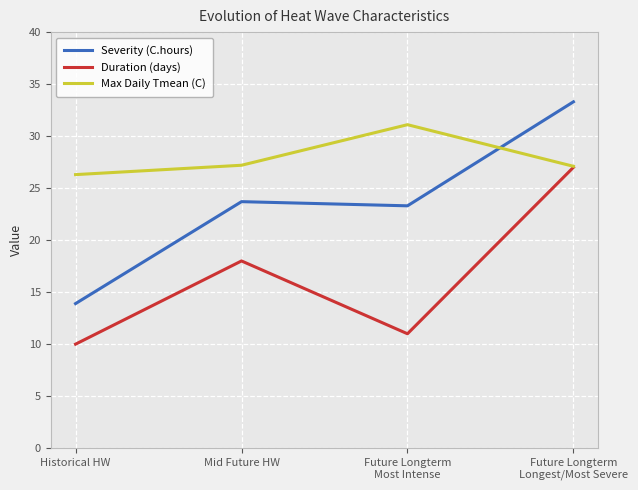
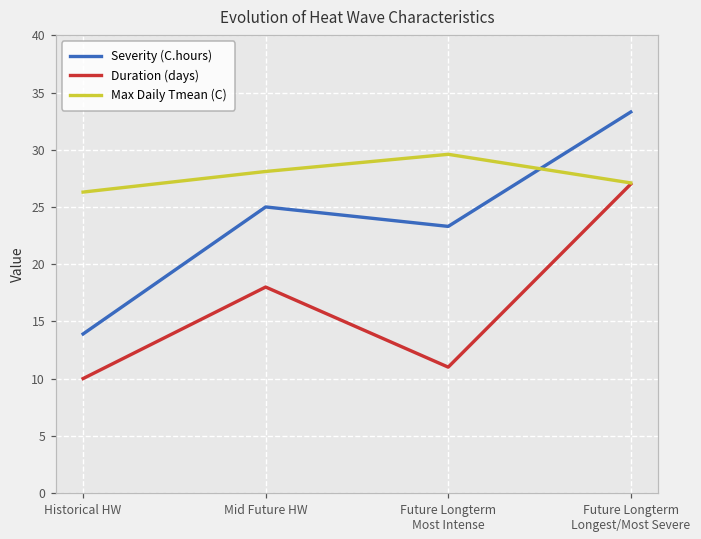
Severity (C.hours), Mid Future HW: 23.7 -> 25.0
Max Daily Tmean (C), Mid Future HW: 27.2 -> 28.1
Max Daily Tmean (C), Future Longterm Most Intense: 31.1 -> 29.6
